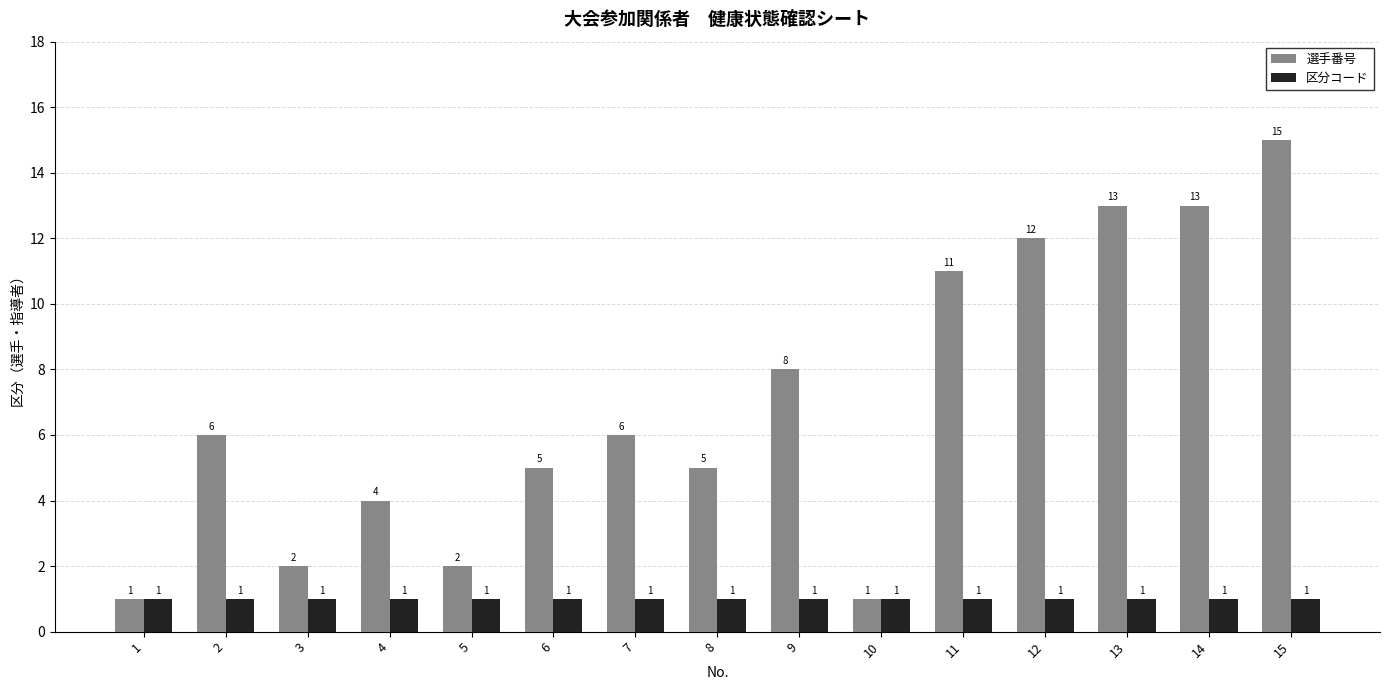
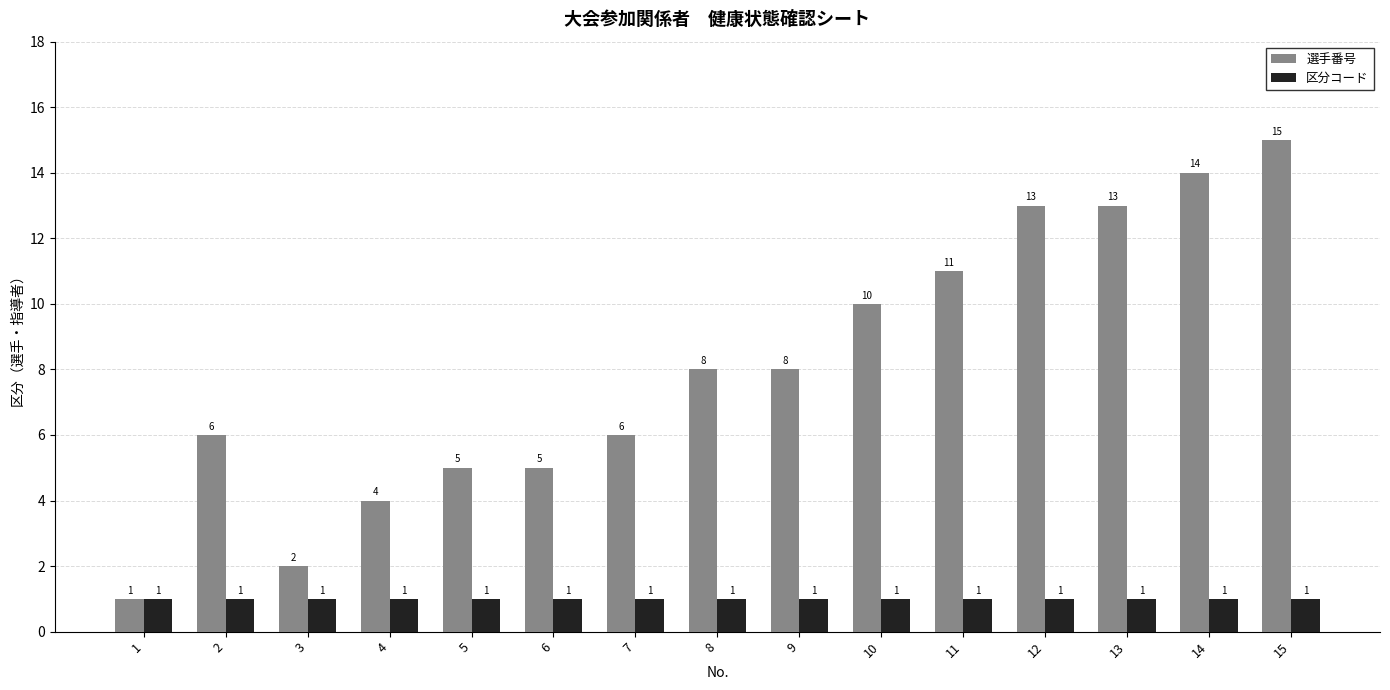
選手番号, 5: 2 -> 5
選手番号, 8: 5 -> 8
選手番号, 10: 1 -> 10
選手番号, 12: 12 -> 13
選手番号, 14: 13 -> 14
